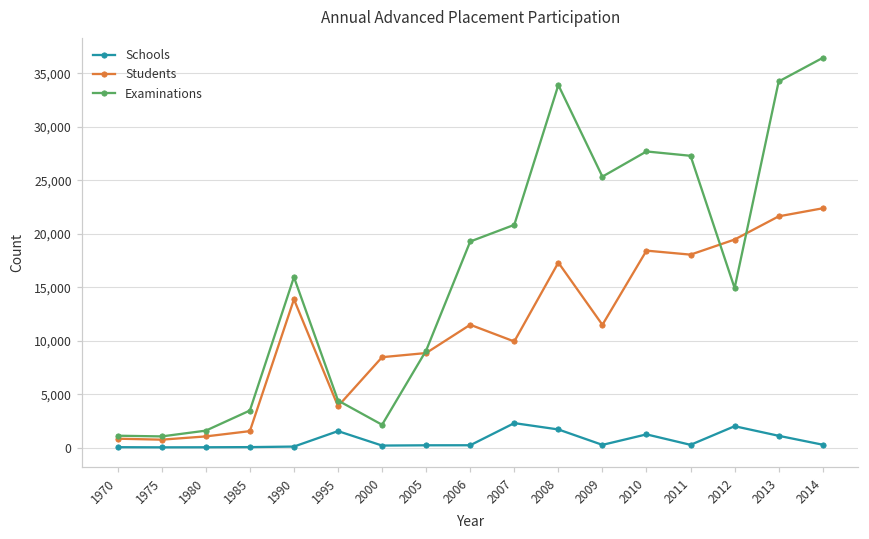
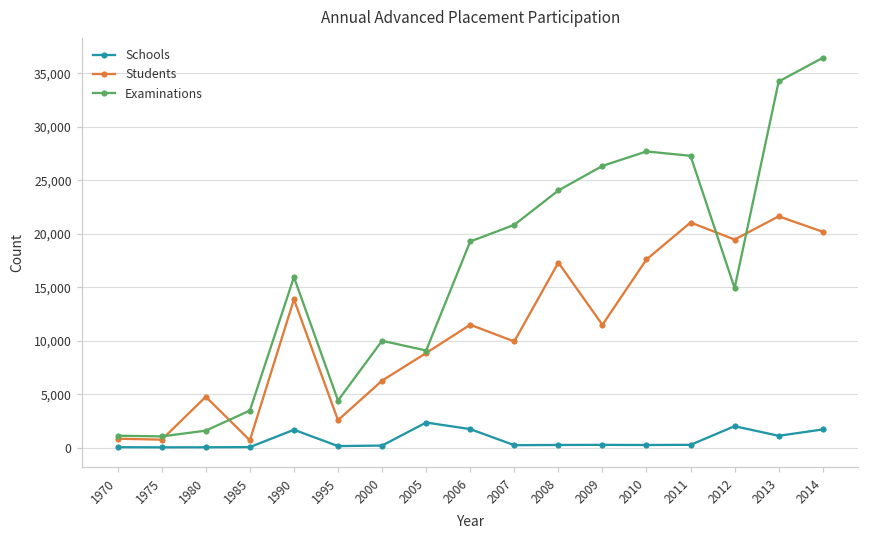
Students, 1980: 1,000 -> 5,000
Students, 1985: 2,000 -> 1,000
Schools, 1990: 0 -> 2,000
Schools, 1995: 2,000 -> 0
Students, 1995: 4,000 -> 3,000
Students, 2000: 8,000 -> 6,000
Examinations, 2000: 2,000 -> 10,000
Schools, 2005: 0 -> 2,000
Schools, 2006: 0 -> 2,000
Schools, 2007: 2,000 -> 0
Schools, 2008: 2,000 -> 0
Examinations, 2008: 34,000 -> 24,000
Examinations, 2009: 25,000 -> 26,000
Schools, 2010: 1,000 -> 0
Students, 2010: 18,400 -> 17,600
Students, 2011: 18,000 -> 21,000
Schools, 2014: 0 -> 2,000
Students, 2014: 22,000 -> 20,000
